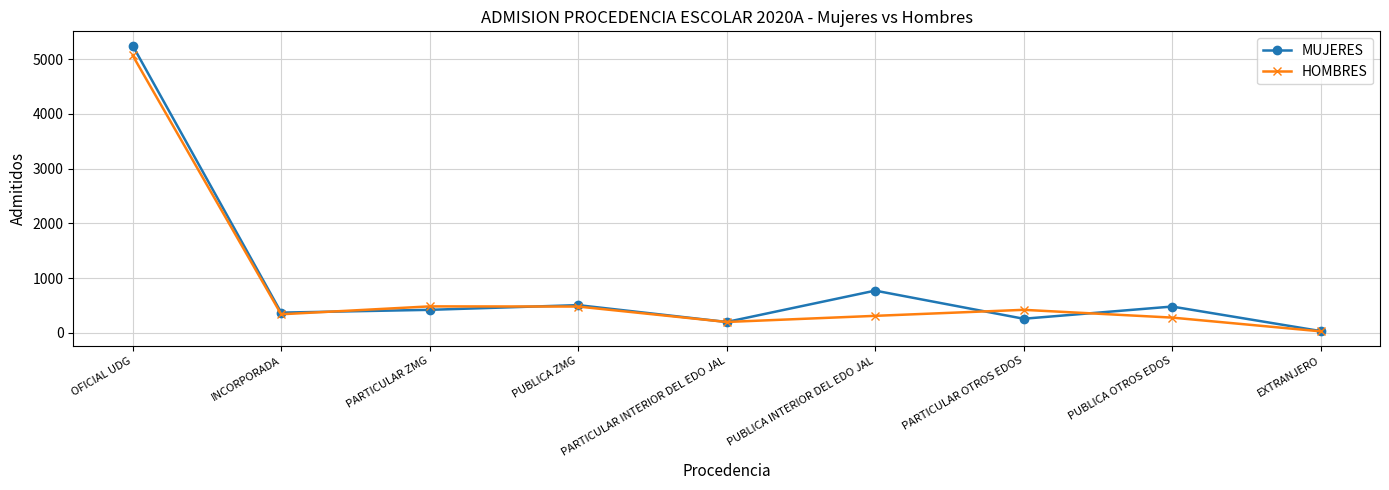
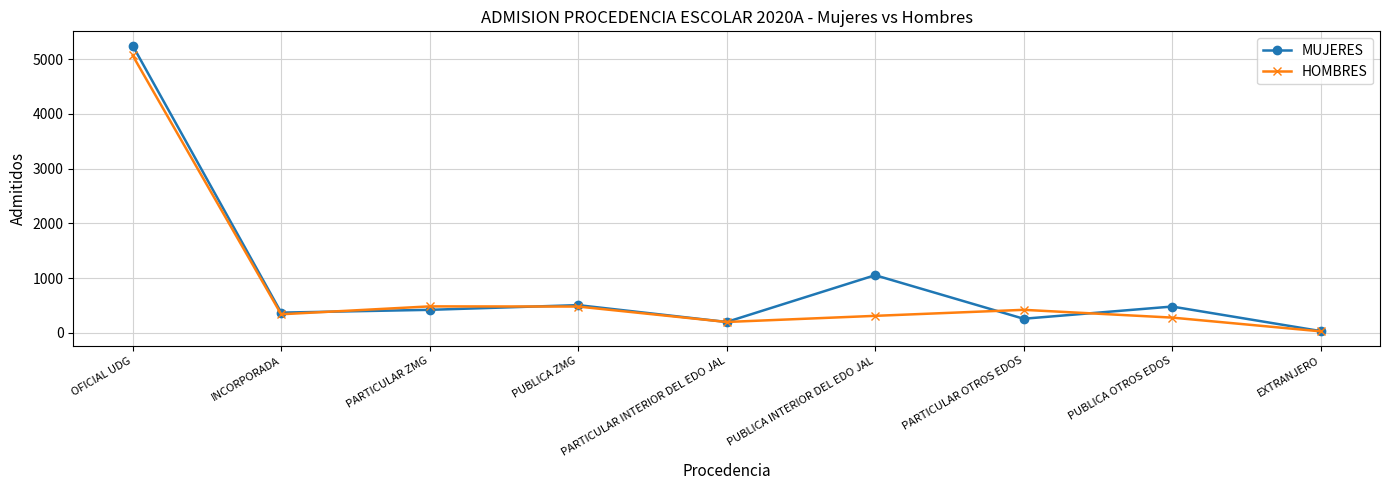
MUJERES, PUBLICA INTERIOR DEL EDO JAL: 800 -> 1100
